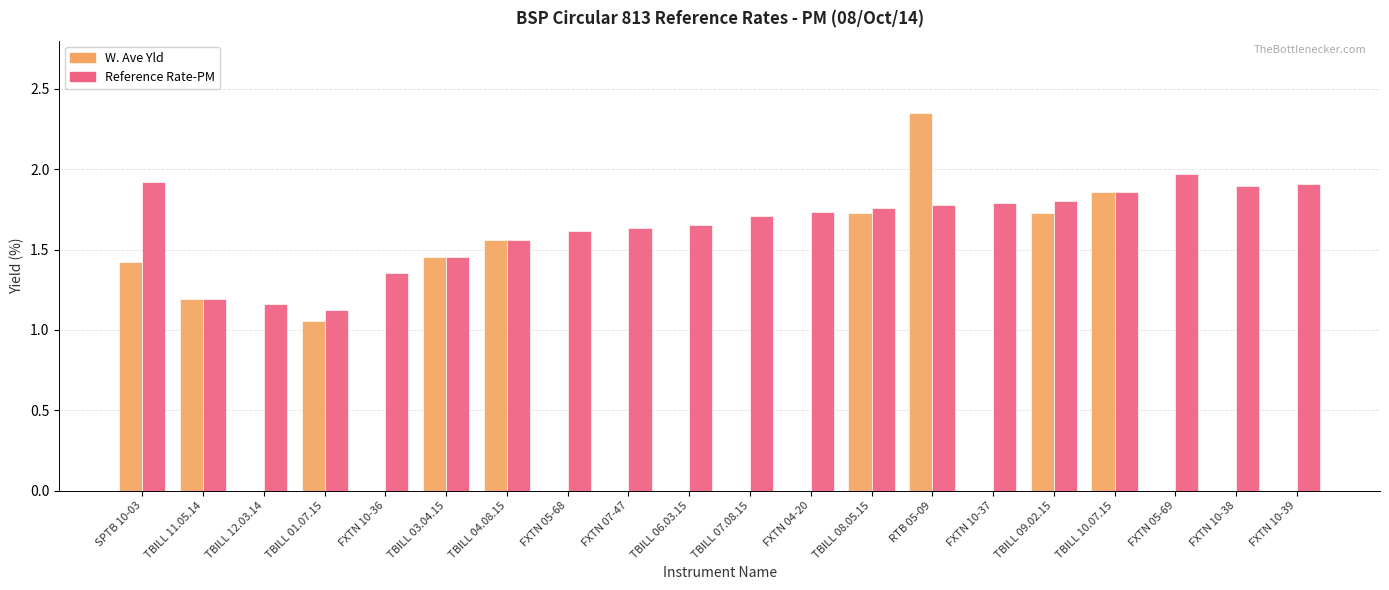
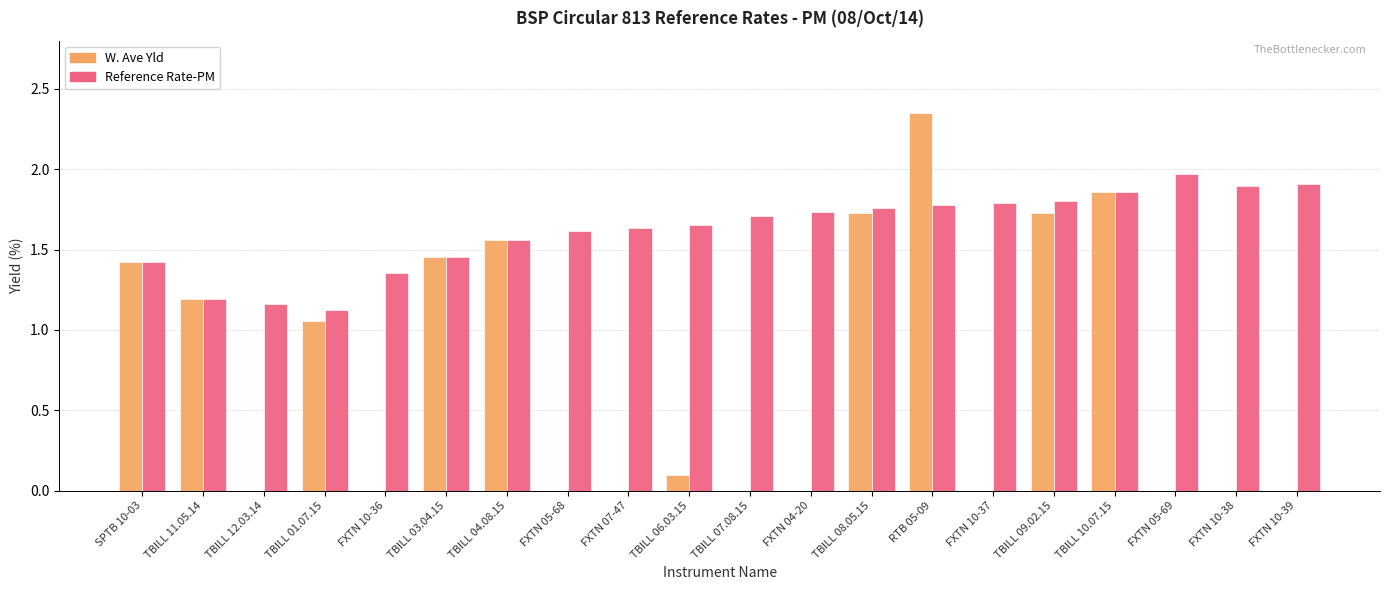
Reference Rate-PM, SPTB 10-03: 1.92 -> 1.42
W. Ave Yld, TBILL 06.03.15: 0.0 -> 0.1
